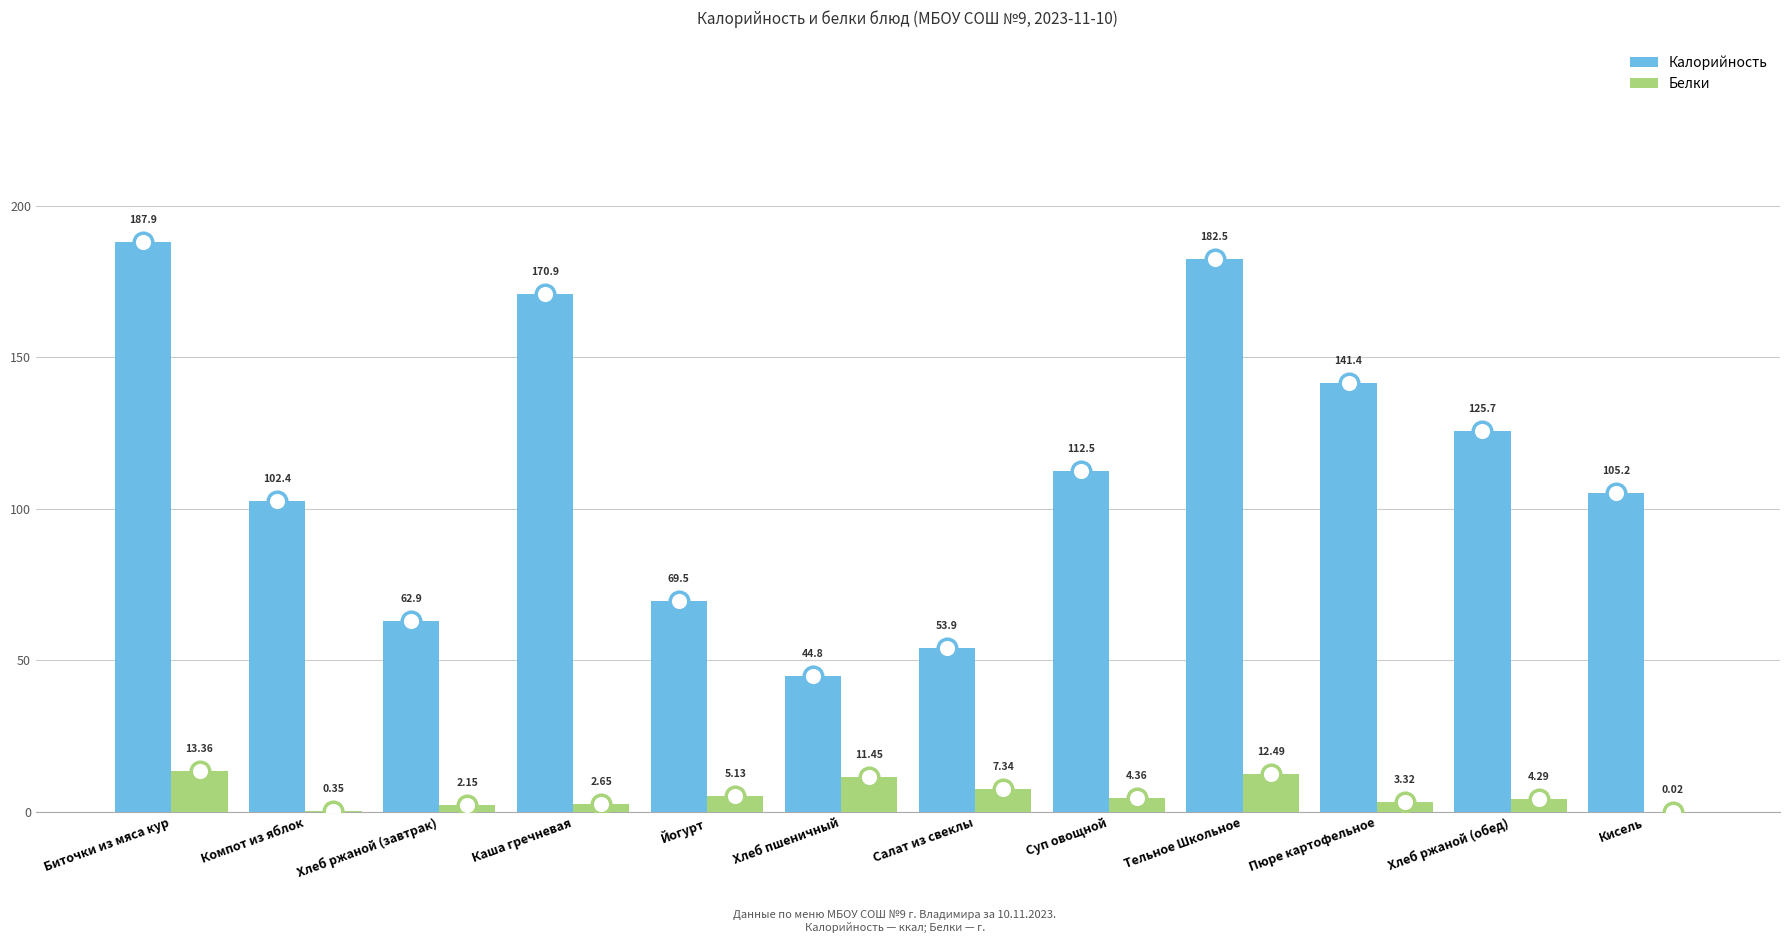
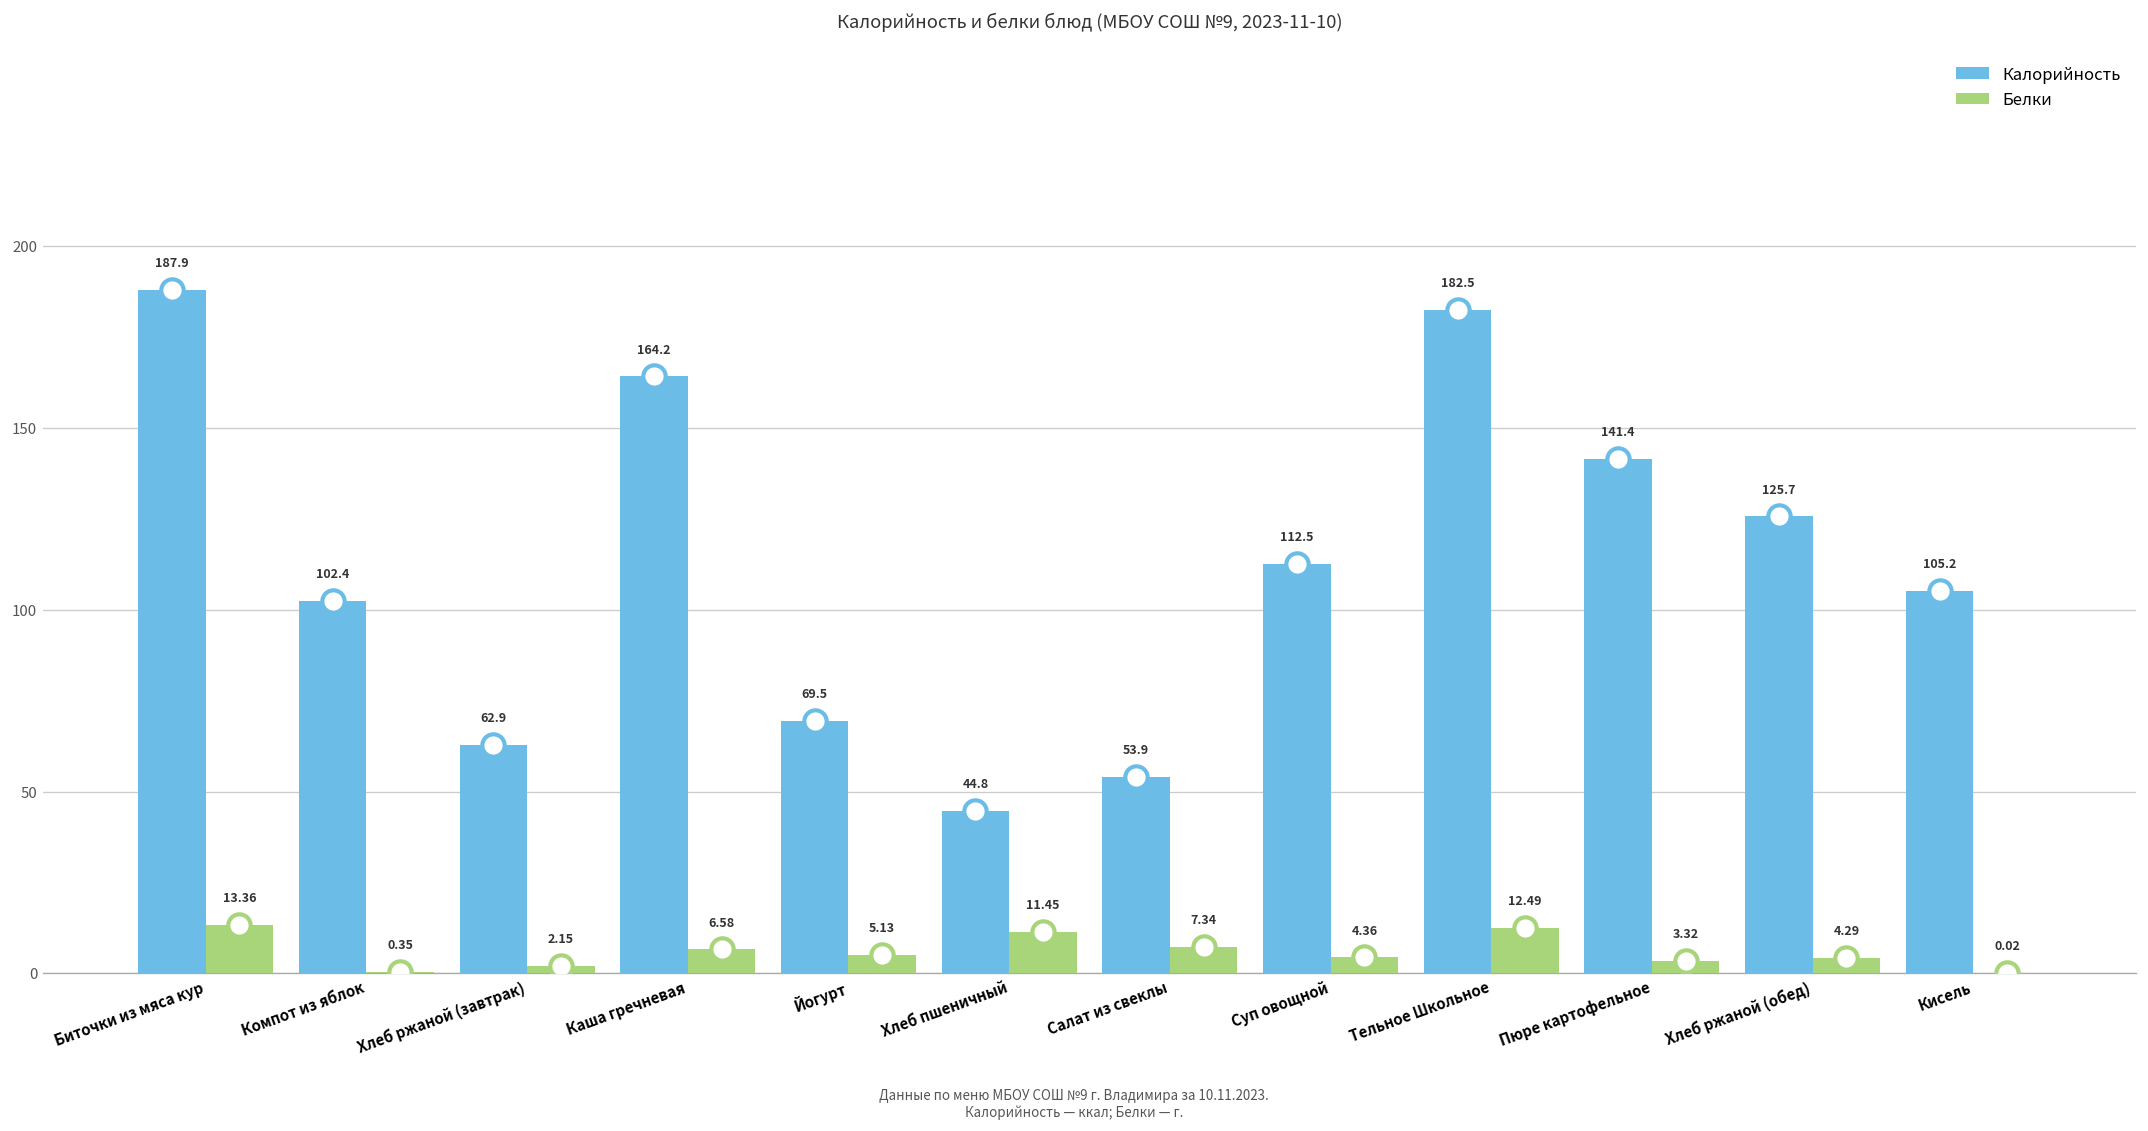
Калорийность, Каша гречневая: 170.9 -> 164.2
Белки, Каша гречневая: 2.65 -> 6.58
